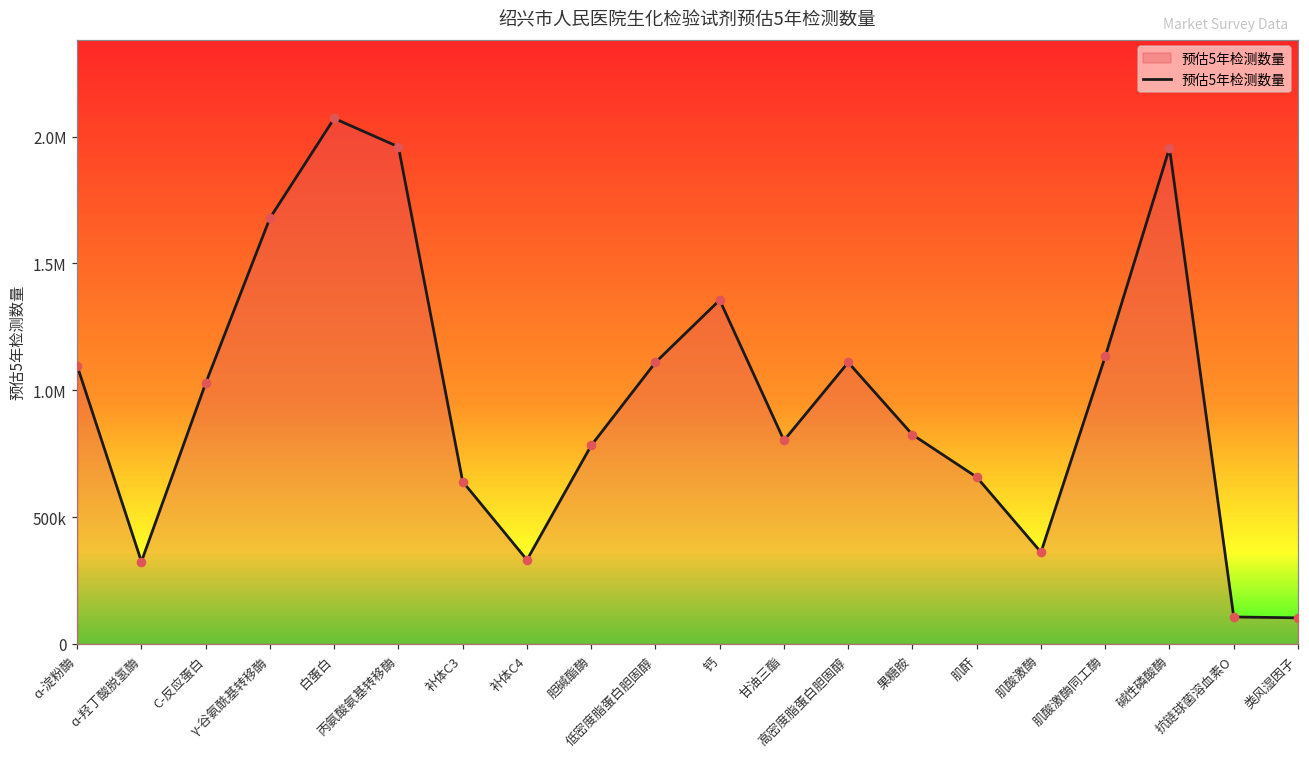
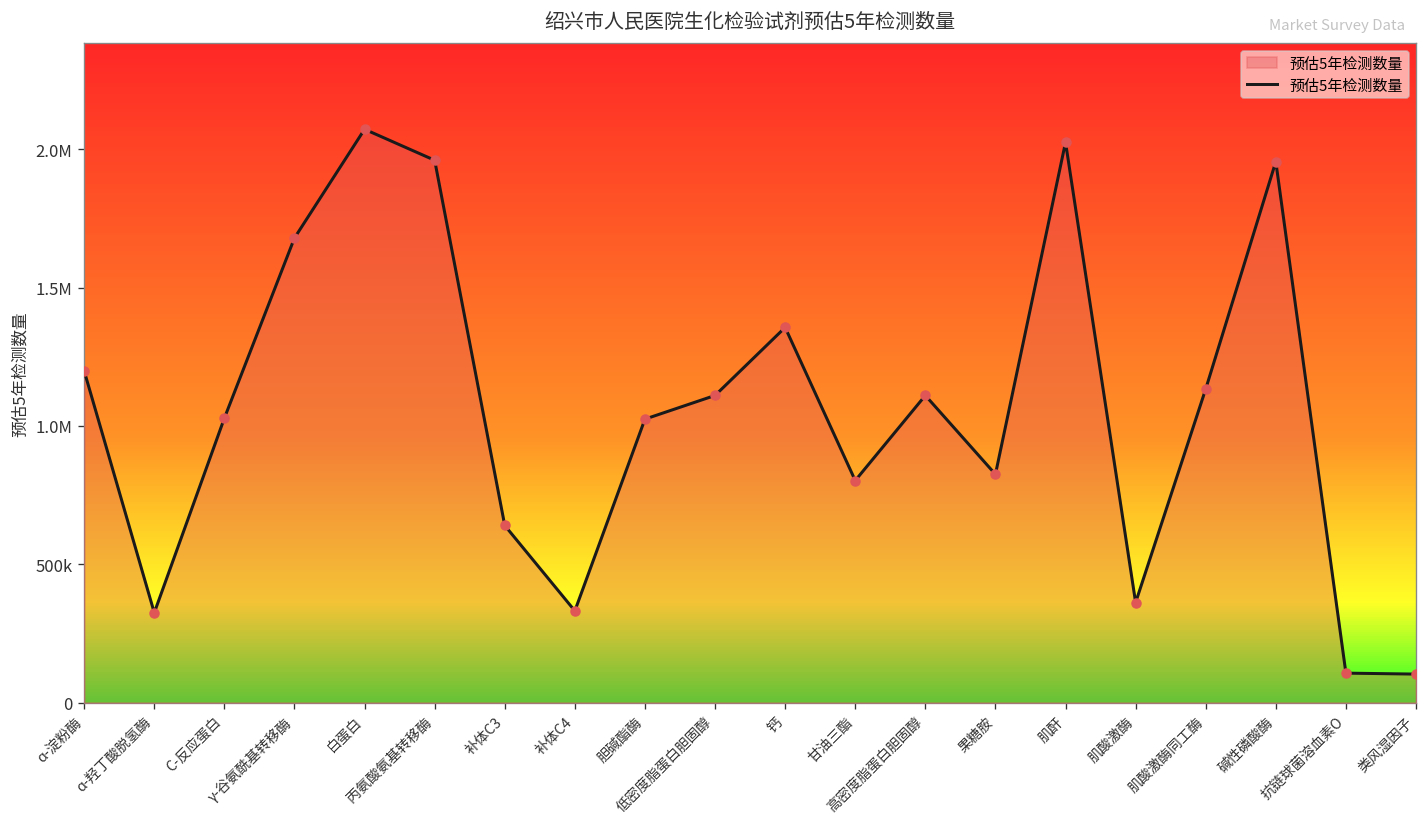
ɑ-淀粉酶: 1100000 -> 1200000
胆碱酯酶: 780000 -> 1020000
肌酐: 660000 -> 2030000
